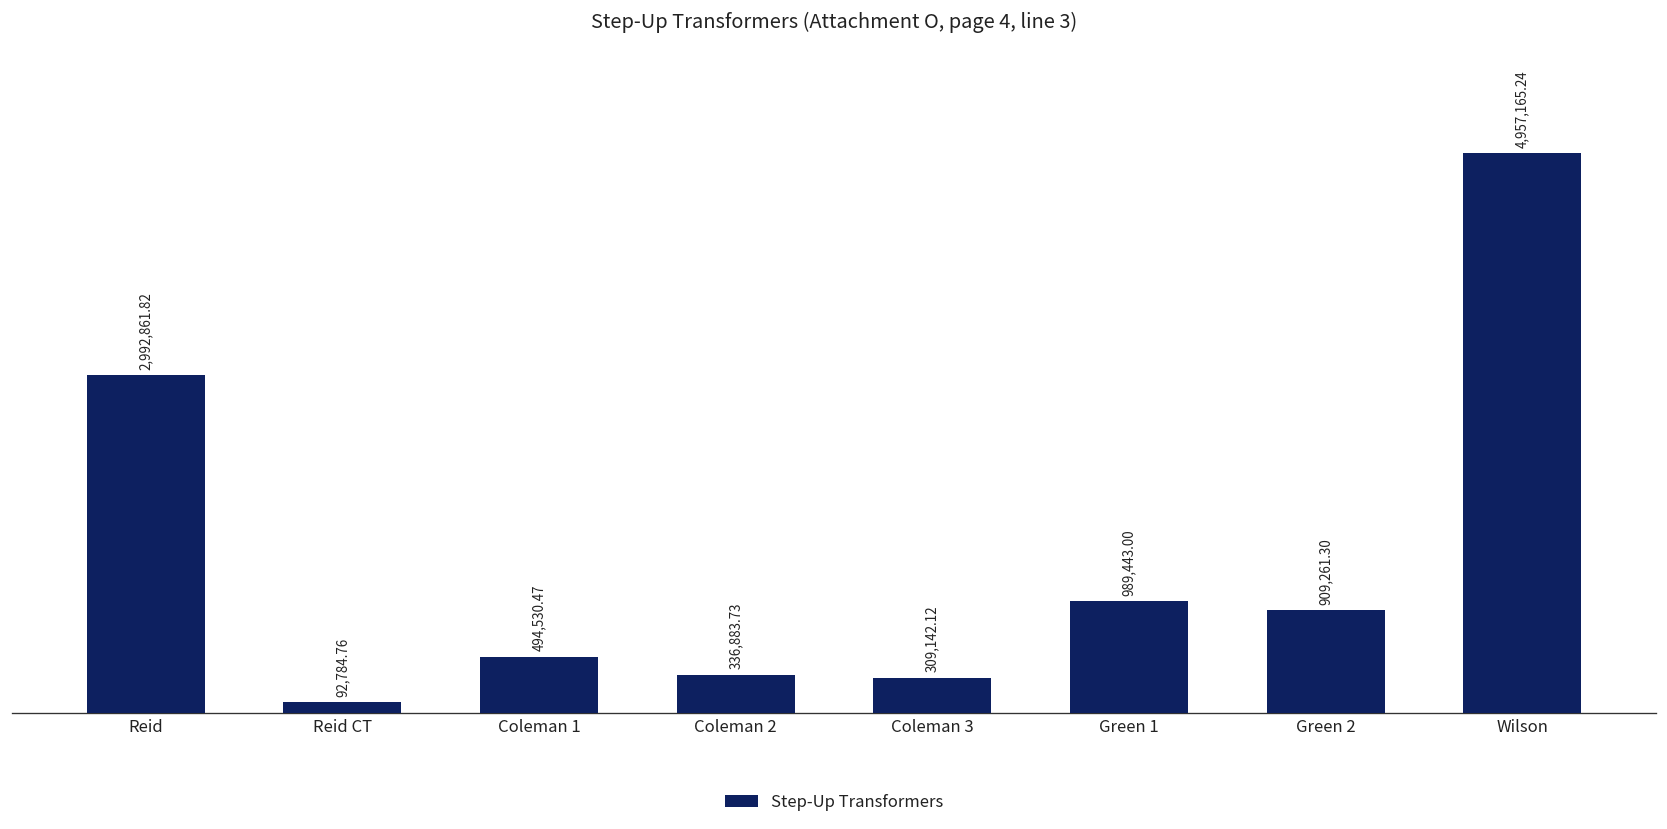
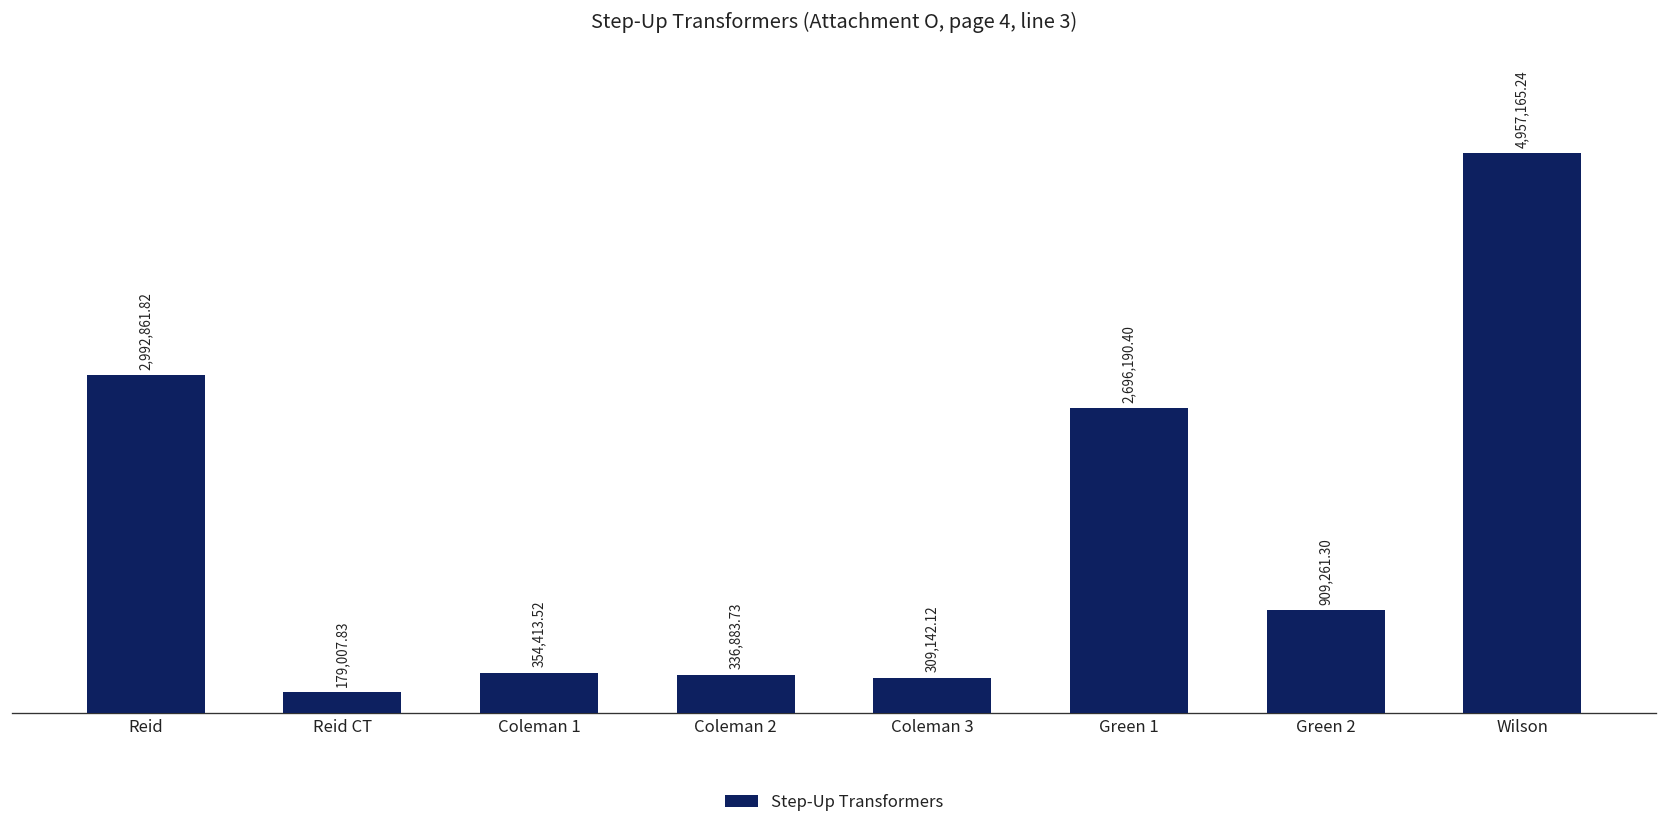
Reid CT: 92,784.76 -> 179,007.83
Coleman 1: 494,530.47 -> 354,413.52
Green 1: 989,443.00 -> 2,696,190.40
